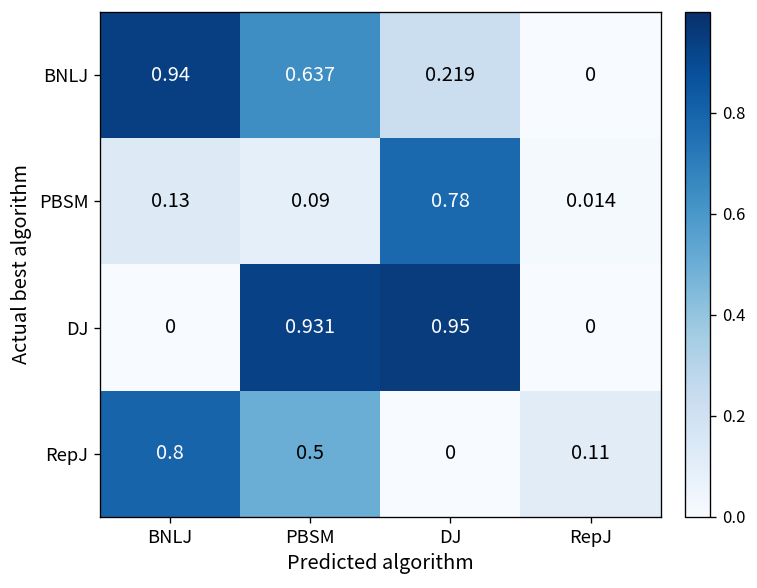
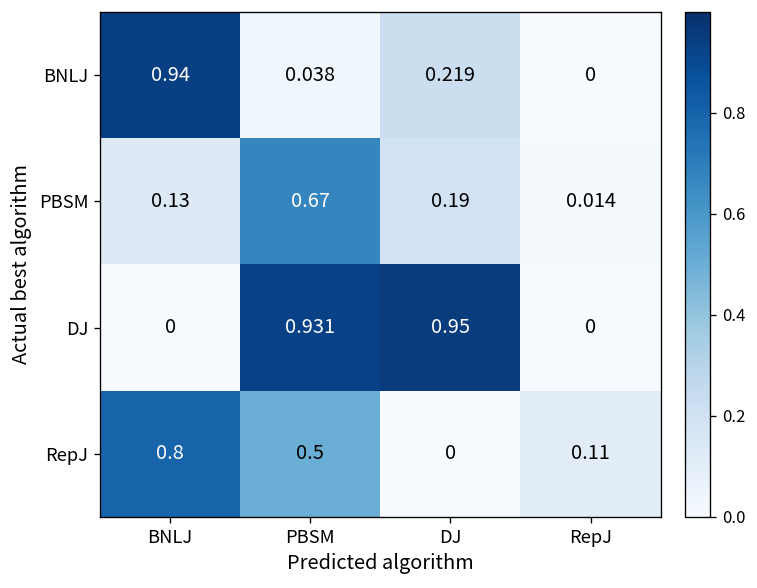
BNLJ, PBSM: 0.637 -> 0.038
PBSM, PBSM: 0.09 -> 0.67
PBSM, DJ: 0.78 -> 0.19
